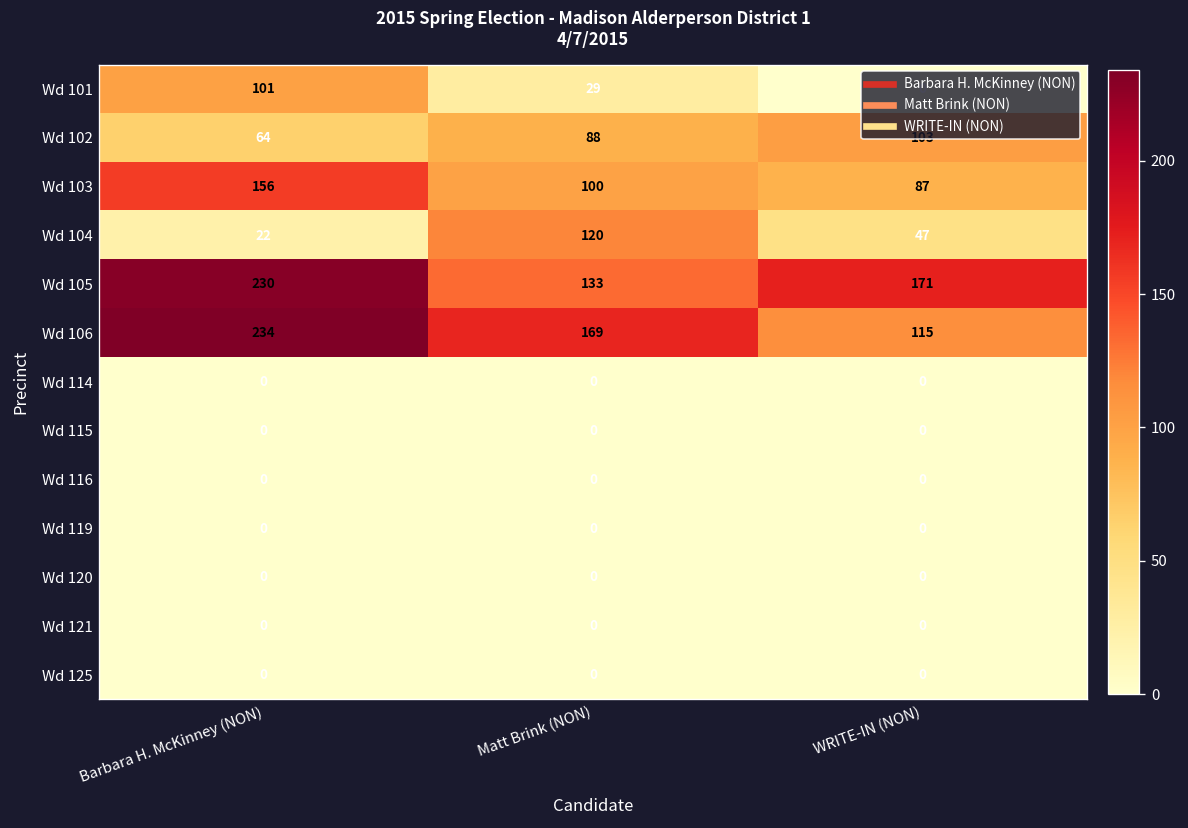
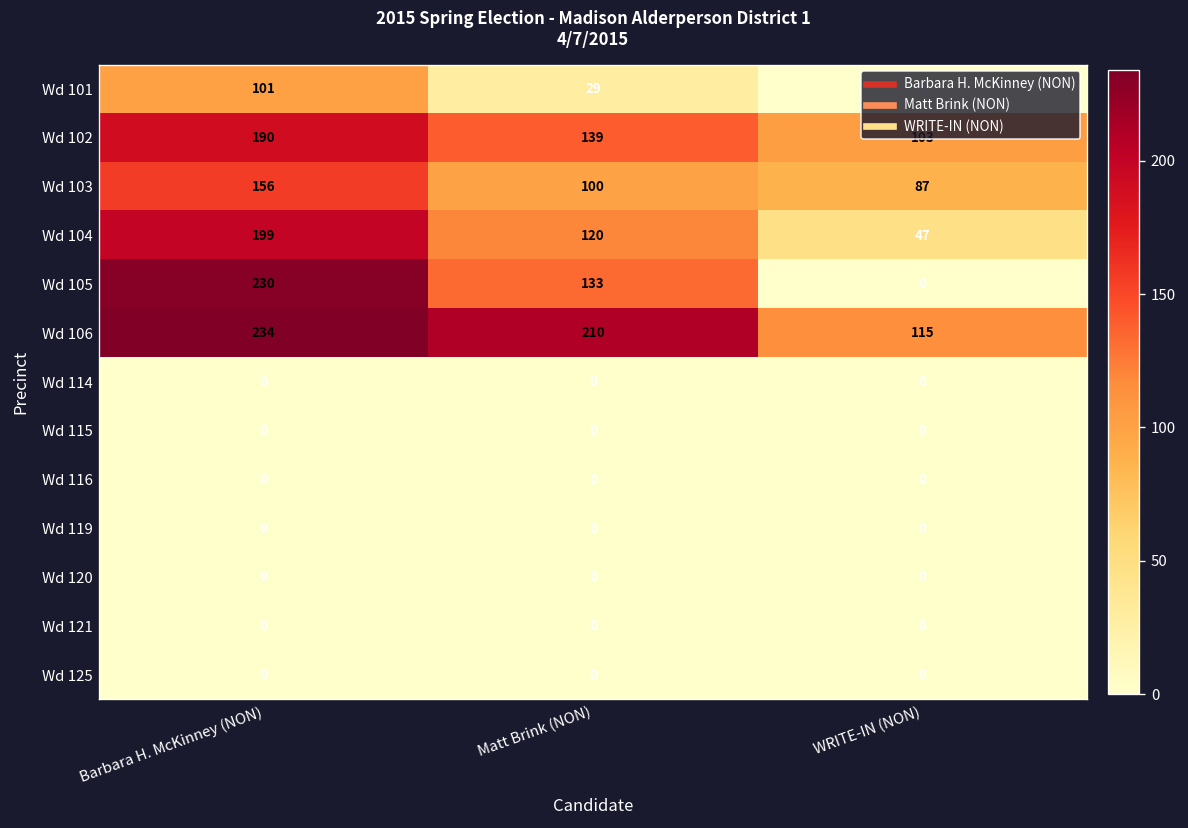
Wd 102, Barbara H. McKinney (NON): 64 -> 190
Wd 102, Matt Brink (NON): 88 -> 139
Wd 104, Barbara H. McKinney (NON): 22 -> 199
Wd 105, WRITE-IN (NON): 171 -> 0
Wd 106, Matt Brink (NON): 169 -> 210
